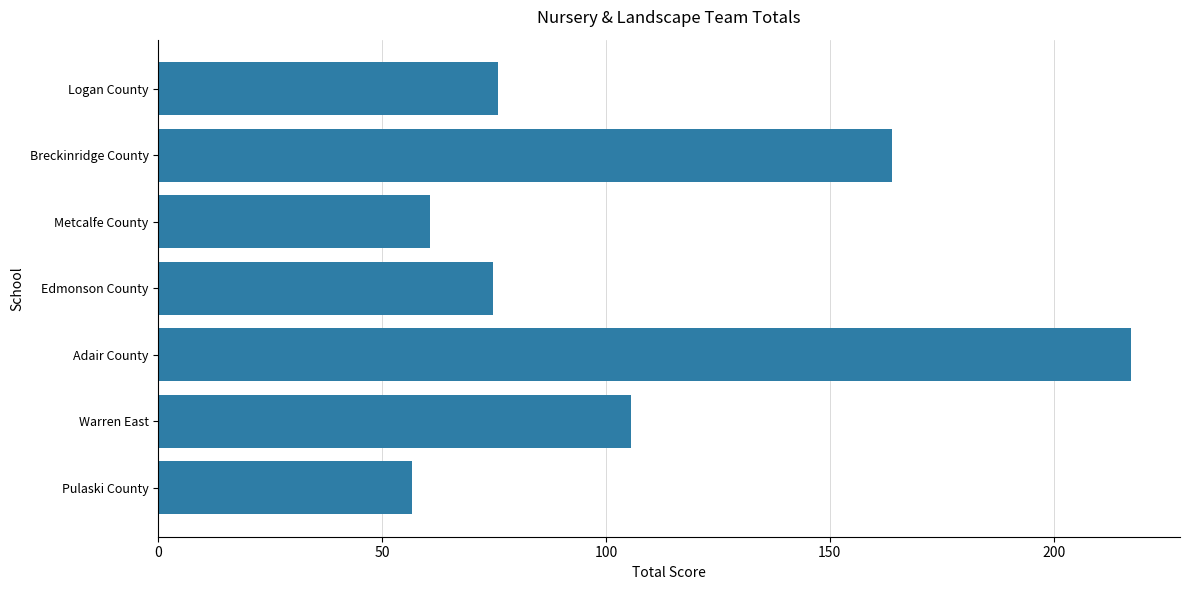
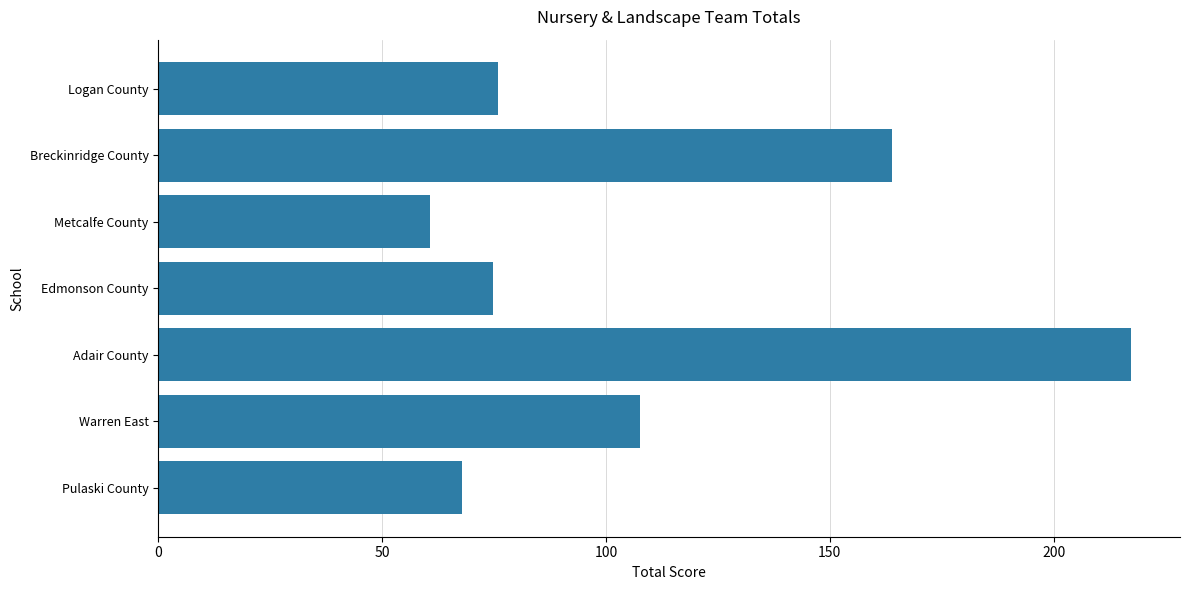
Warren East: 106 -> 108
Pulaski County: 57 -> 68
